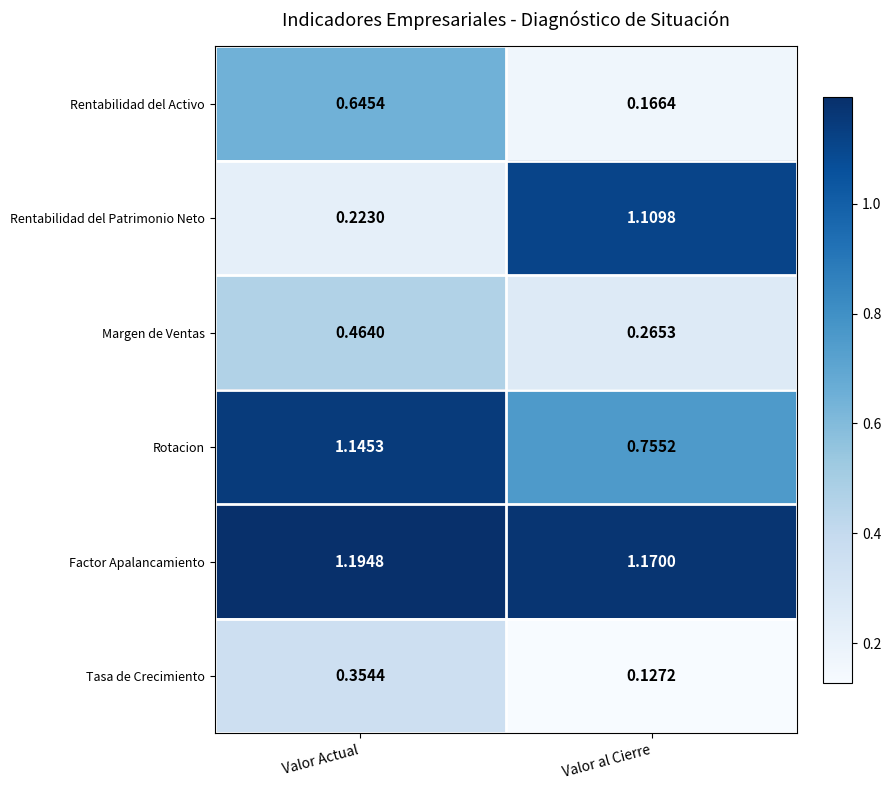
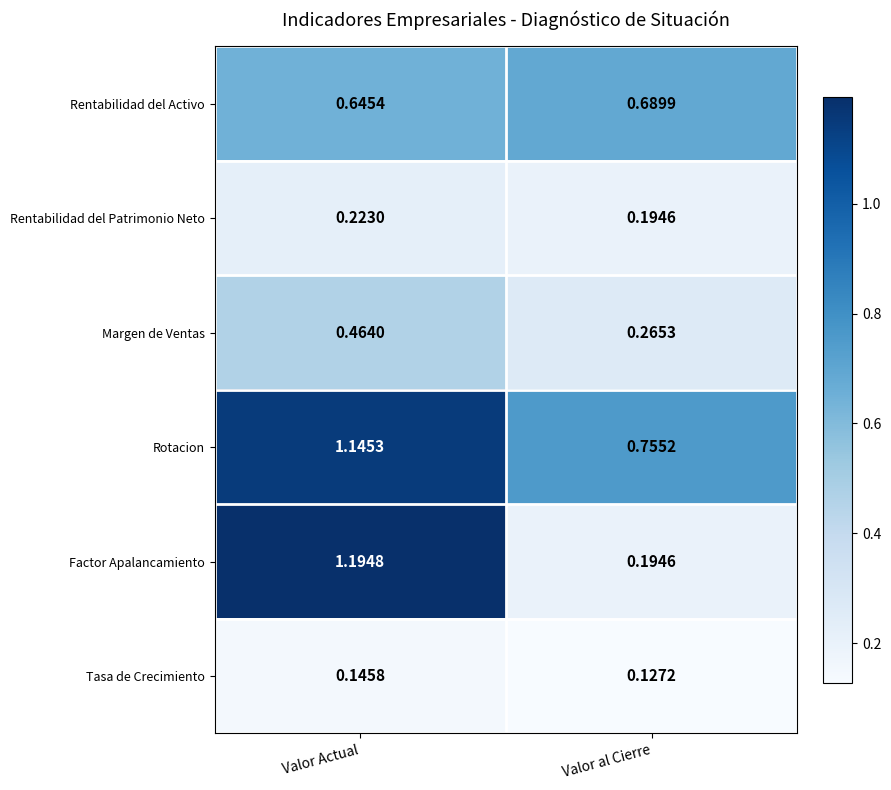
Rentabilidad del Activo, Valor al Cierre: 0.1664 -> 0.6899
Rentabilidad del Patrimonio Neto, Valor al Cierre: 1.1098 -> 0.1946
Factor Apalancamiento, Valor al Cierre: 1.1700 -> 0.1946
Tasa de Crecimiento, Valor Actual: 0.3544 -> 0.1458
